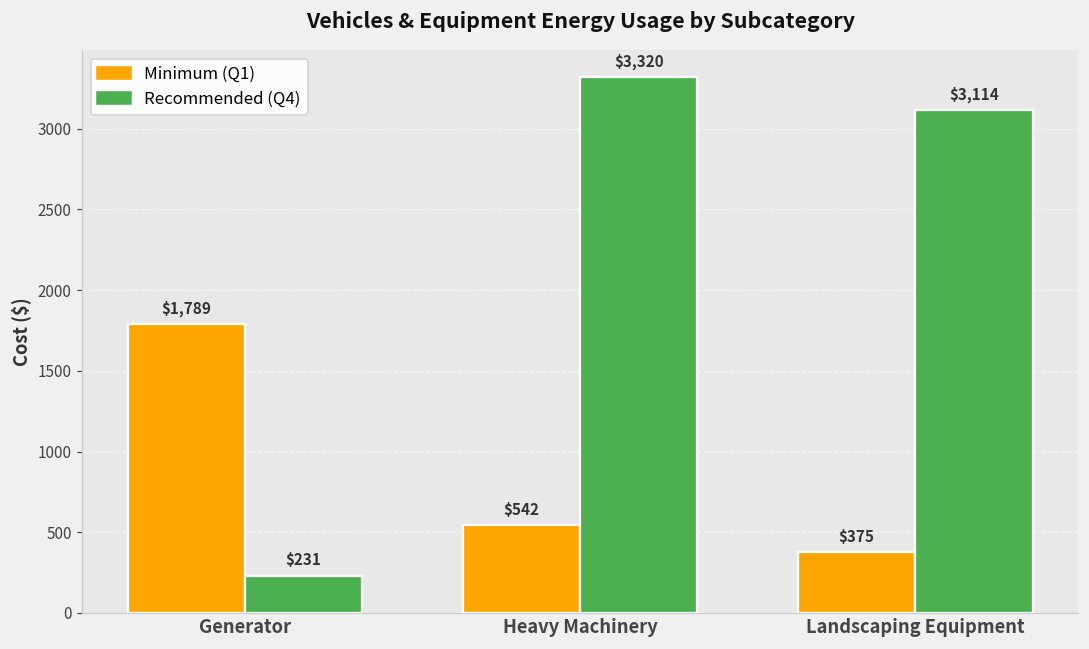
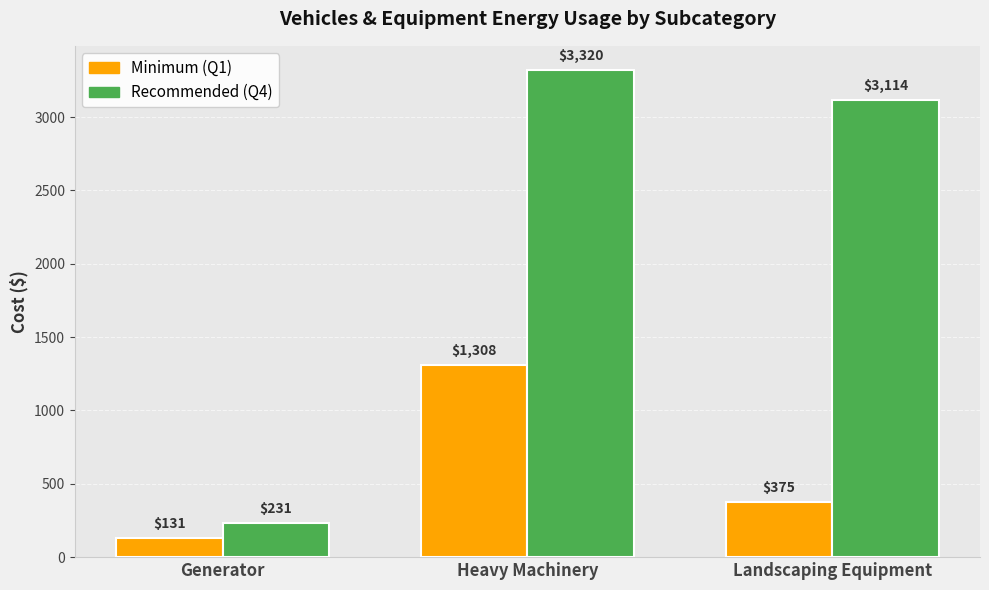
Minimum (Q1), Generator: $1,789 -> $131
Minimum (Q1), Heavy Machinery: $542 -> $1,308
